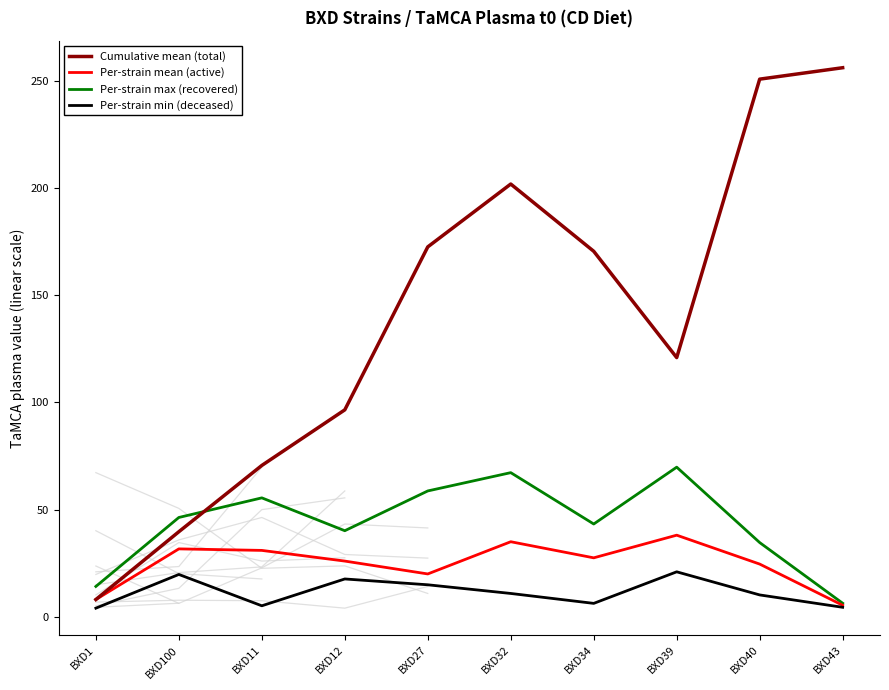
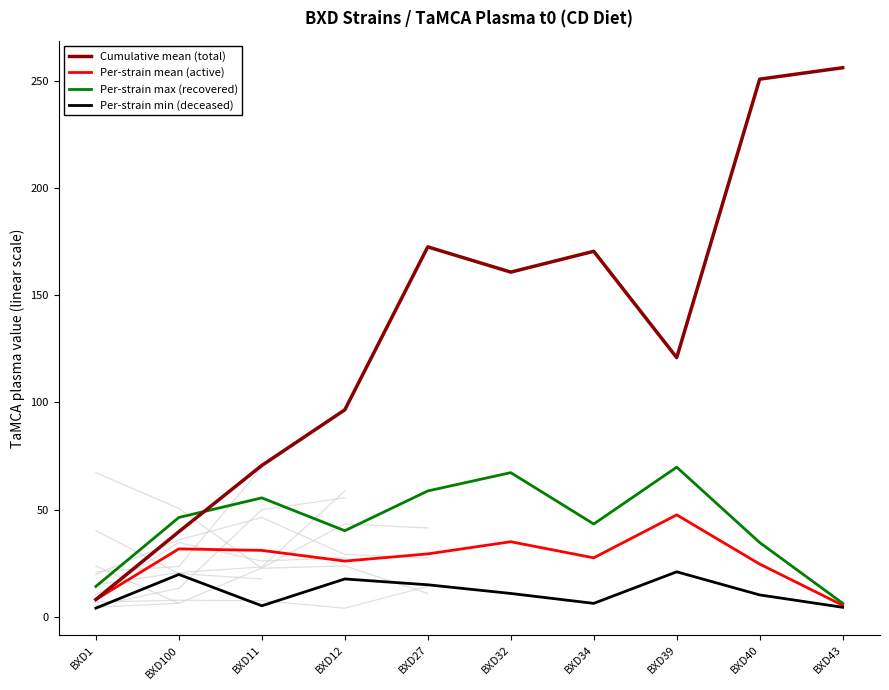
Per-strain mean (active), BXD27: 20 -> 29
Cumulative mean (total), BXD32: 202 -> 161
Per-strain mean (active), BXD39: 38 -> 48
